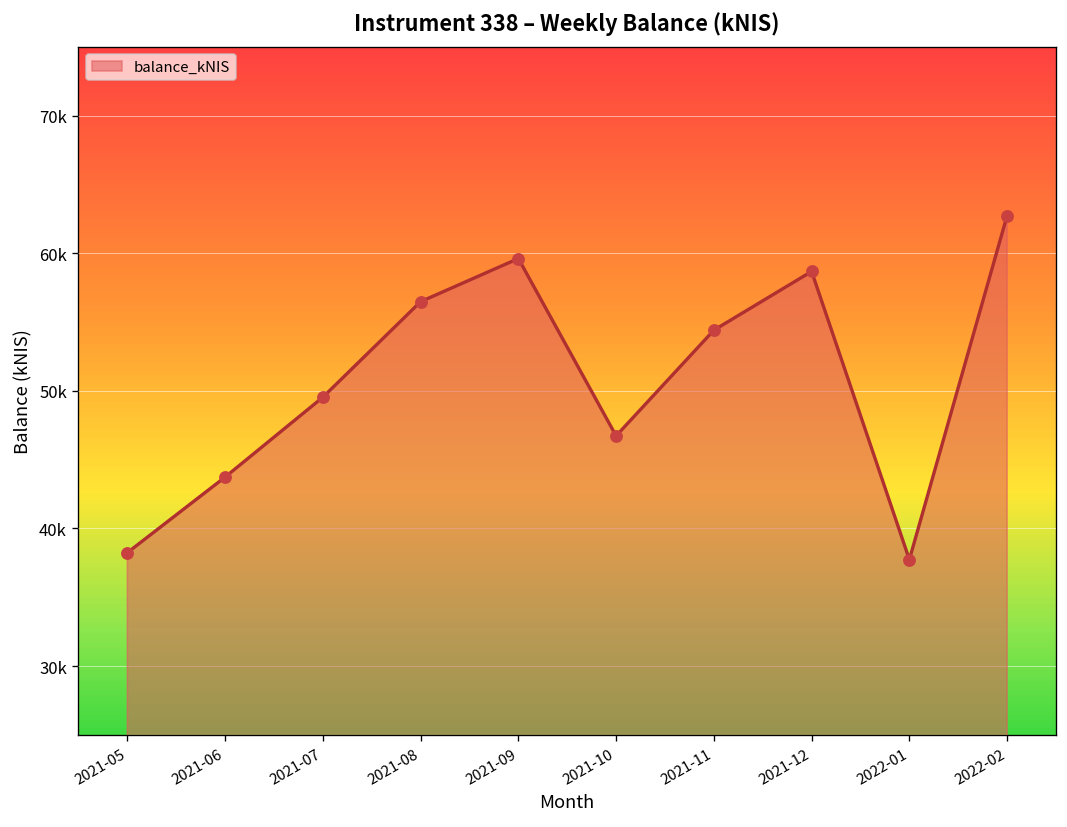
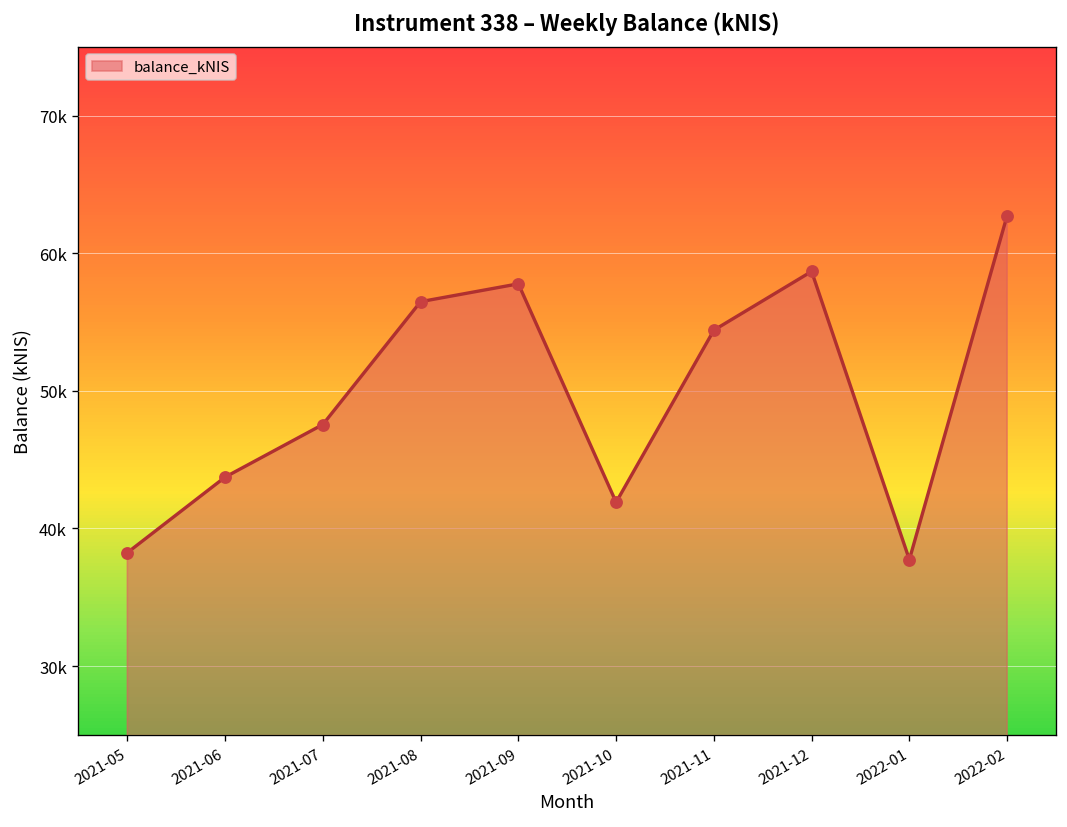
2021-07: 49500 -> 47600
2021-09: 59600 -> 57800
2021-10: 46700 -> 41900
